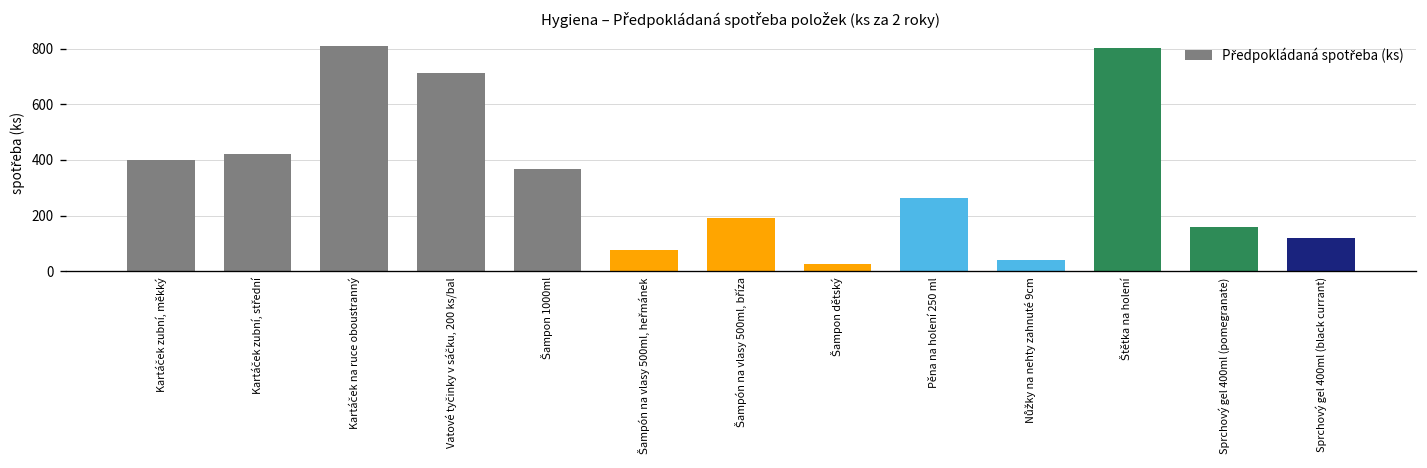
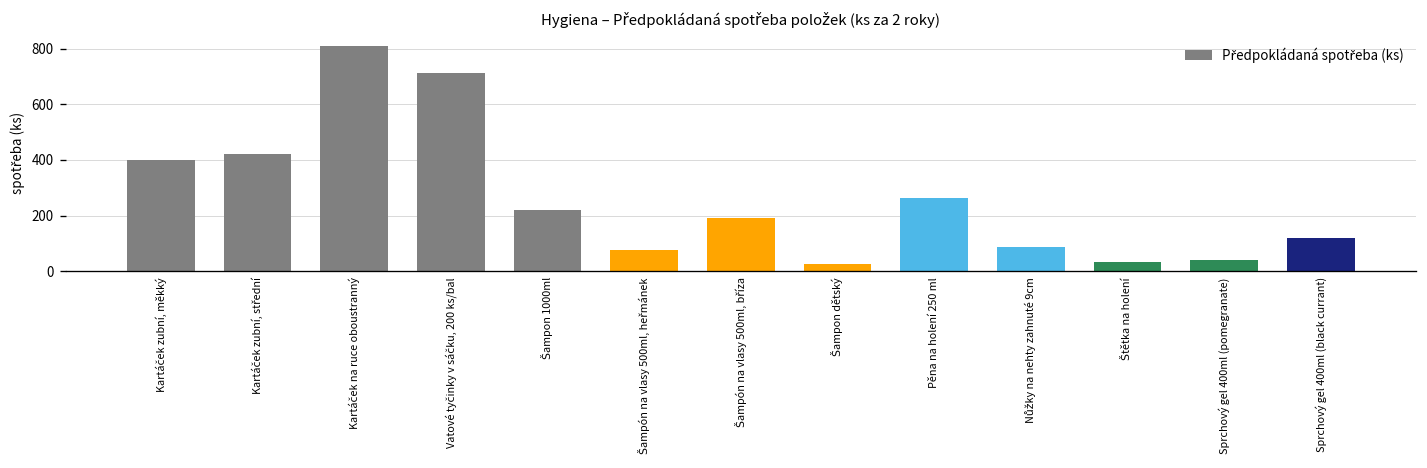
Šampon 1000ml: 370 -> 220
Nůžky na nehty zahnuté 9cm: 40 -> 90
Štětka na holení: 800 -> 30
Sprchový gel 400ml (pomegranate): 160 -> 40
